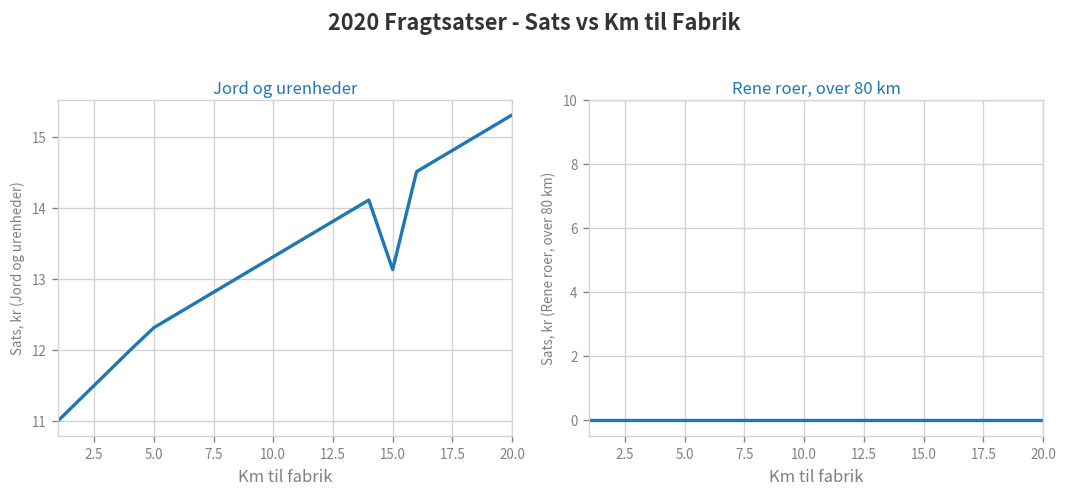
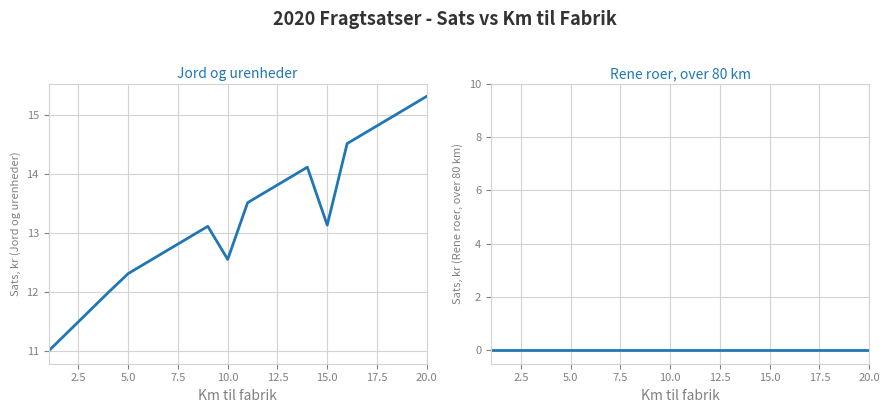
Jord og urenheder, 10.0: 13.3 -> 12.6
